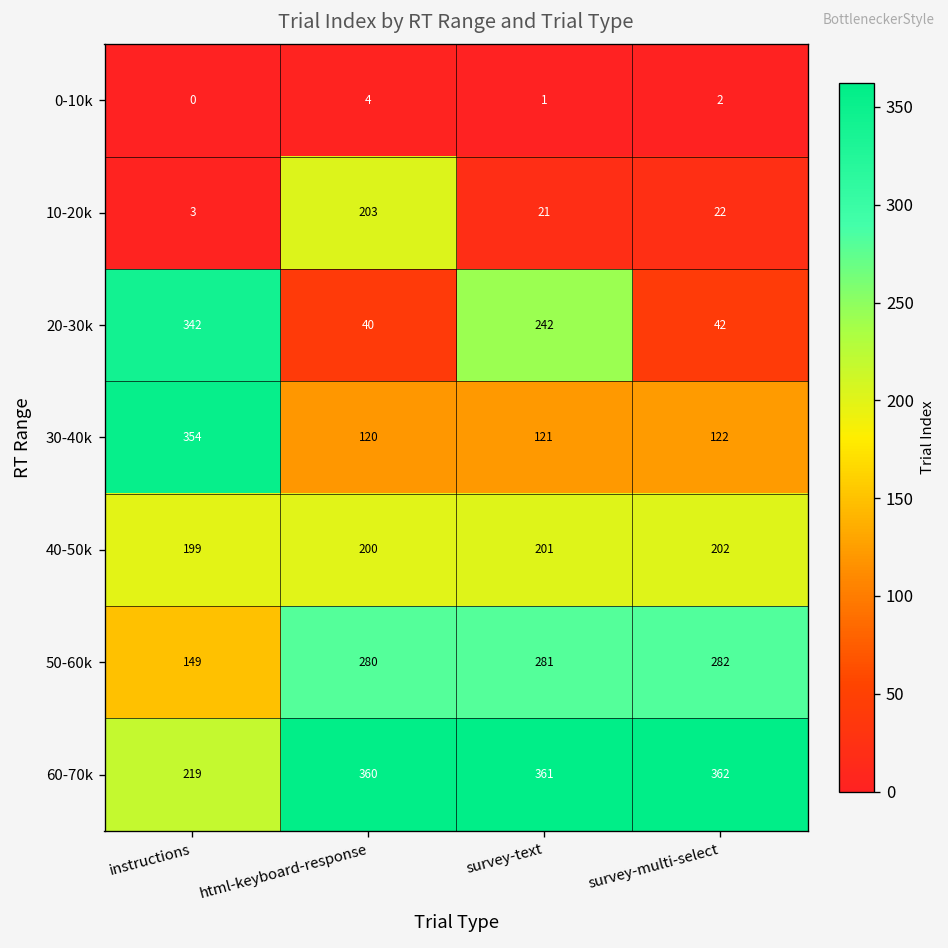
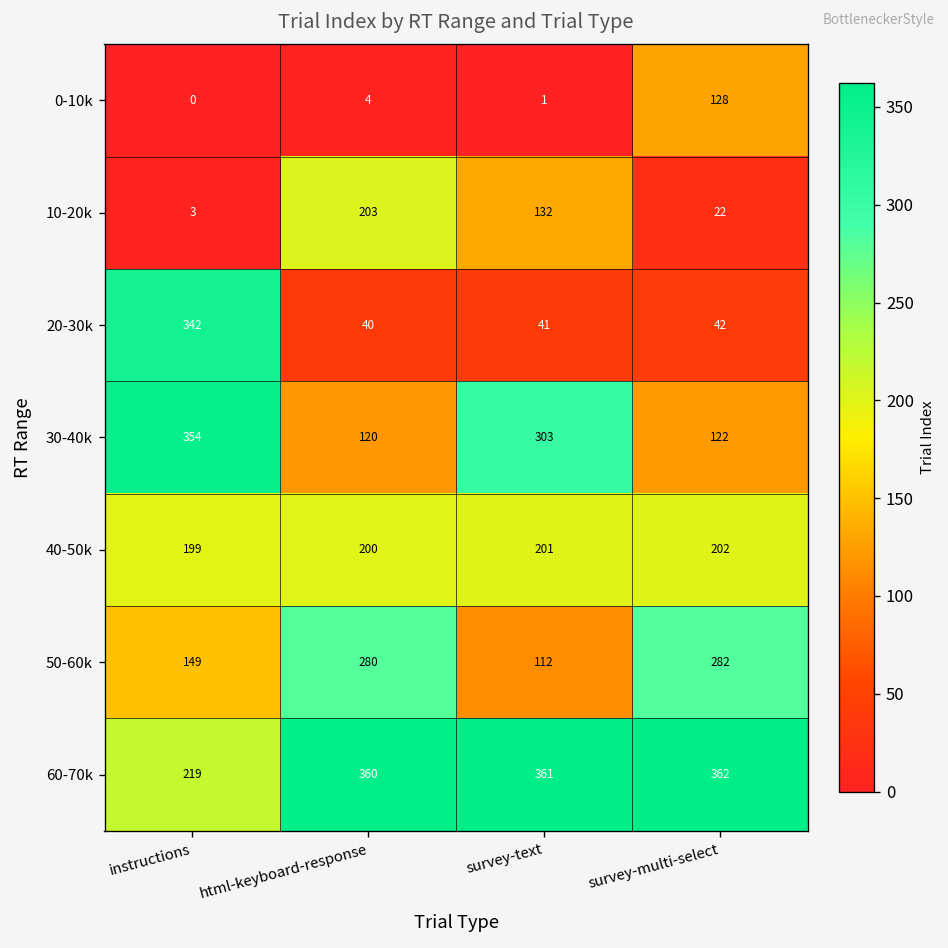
0-10k, survey-multi-select: 2 -> 128
10-20k, survey-text: 21 -> 132
20-30k, survey-text: 242 -> 41
30-40k, survey-text: 121 -> 303
50-60k, survey-text: 281 -> 112
